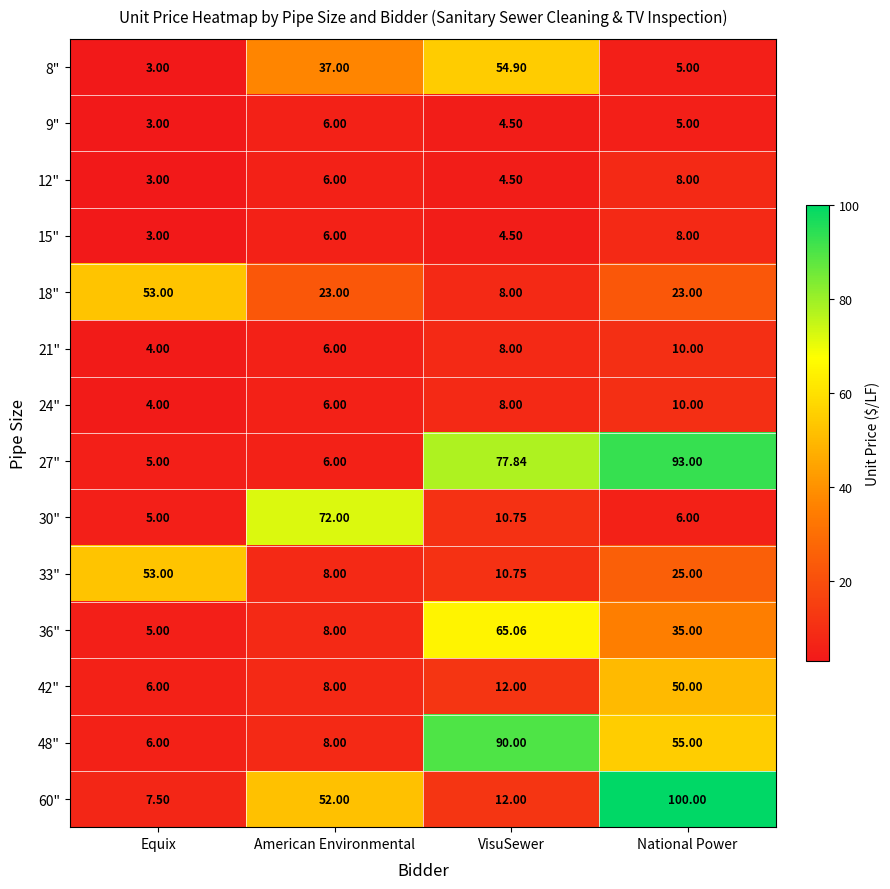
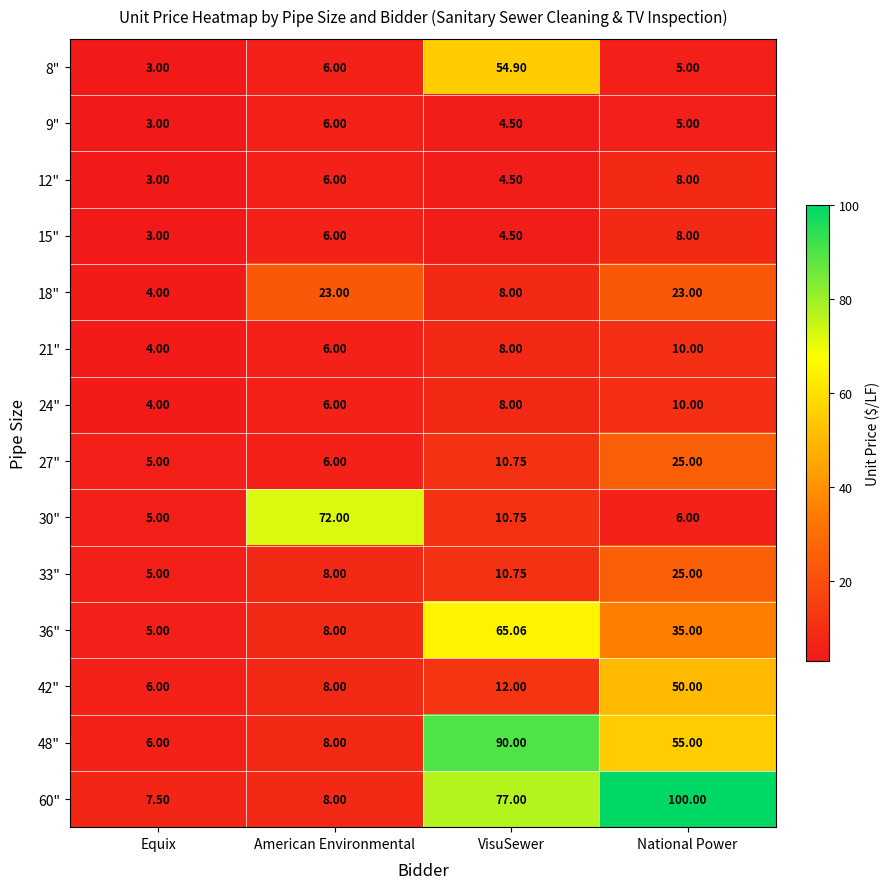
8", American Environmental: 37.00 -> 6.00
18", Equix: 53.00 -> 4.00
27", VisuSewer: 77.84 -> 10.75
27", National Power: 93.00 -> 25.00
33", Equix: 53.00 -> 5.00
60", American Environmental: 52.00 -> 8.00
60", VisuSewer: 12.00 -> 77.00
